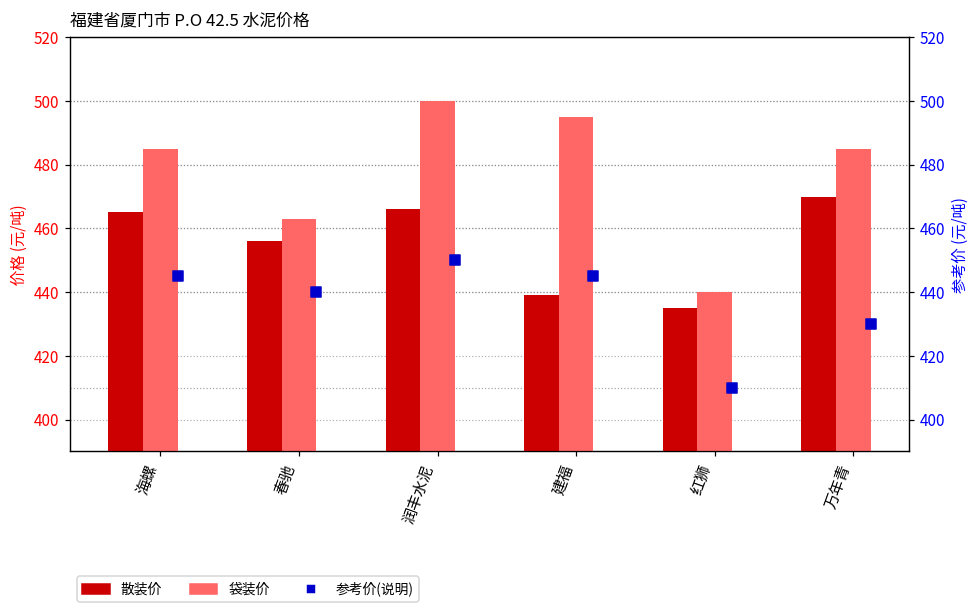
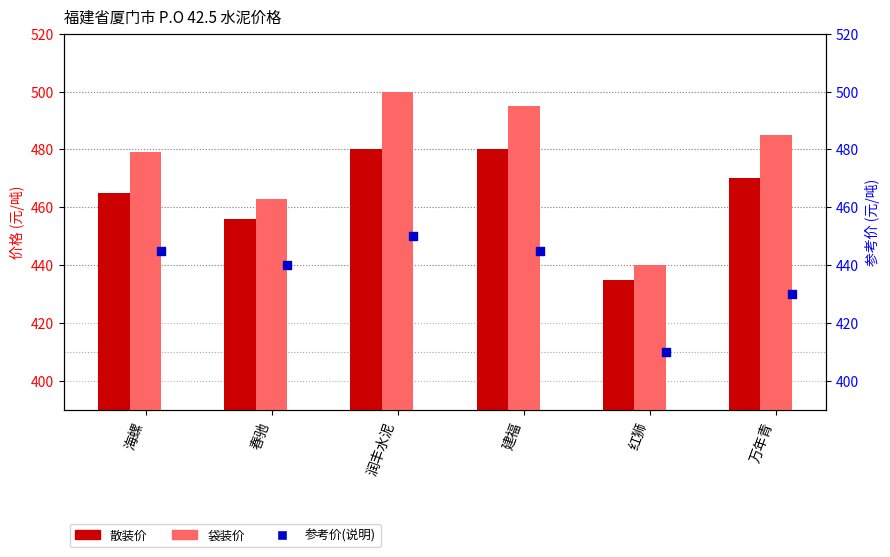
袋装价, 海螺: 485 -> 479
散装价, 润丰水泥: 466 -> 480
散装价, 建福: 439 -> 480
